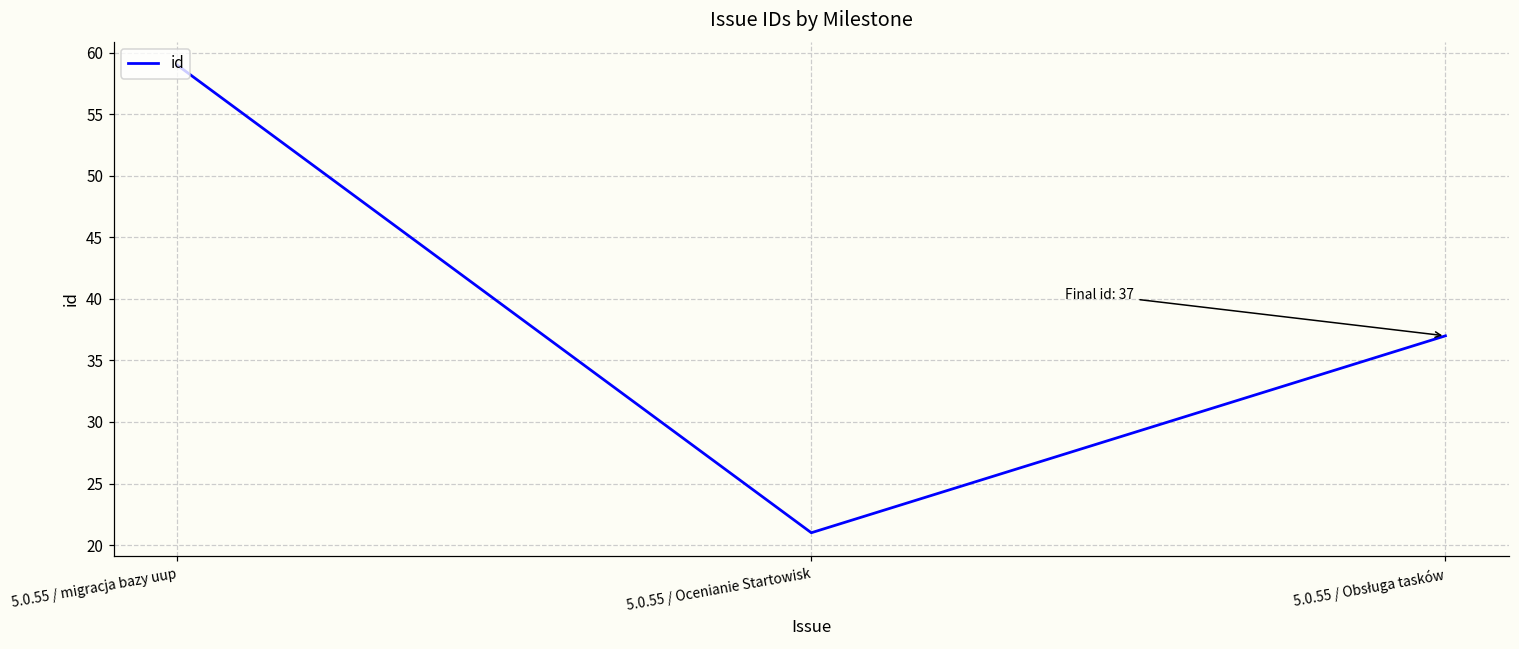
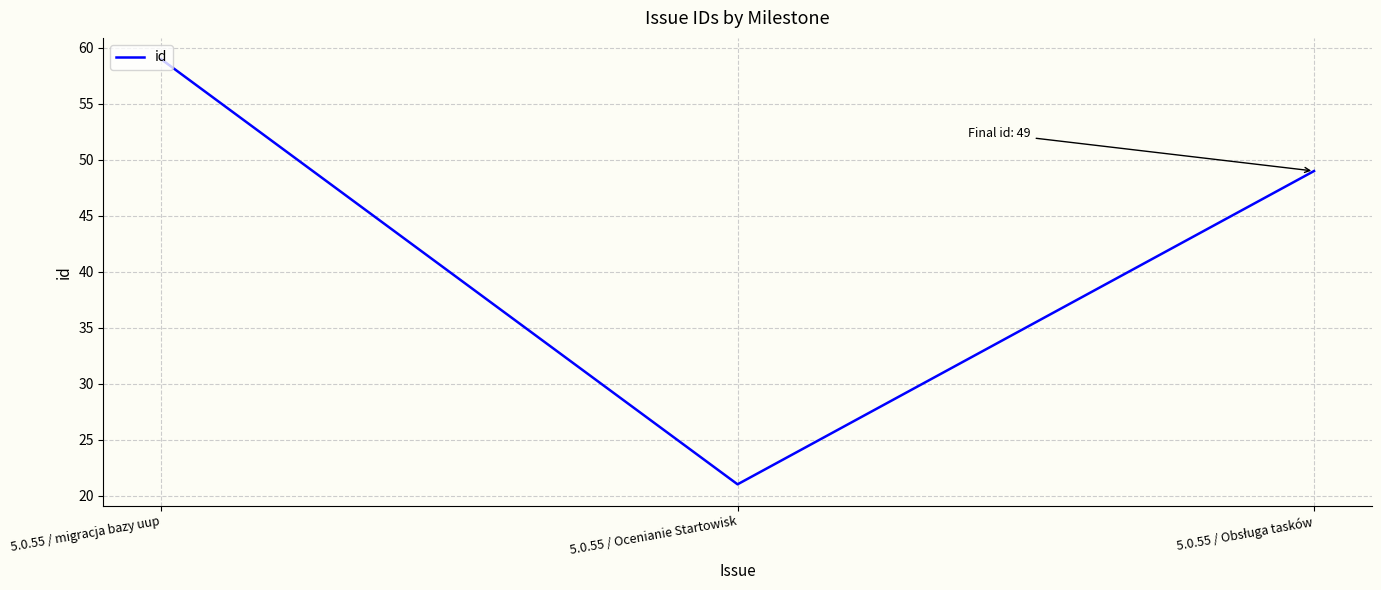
5.0.55 / Obsługa tasków: 37 -> 49
